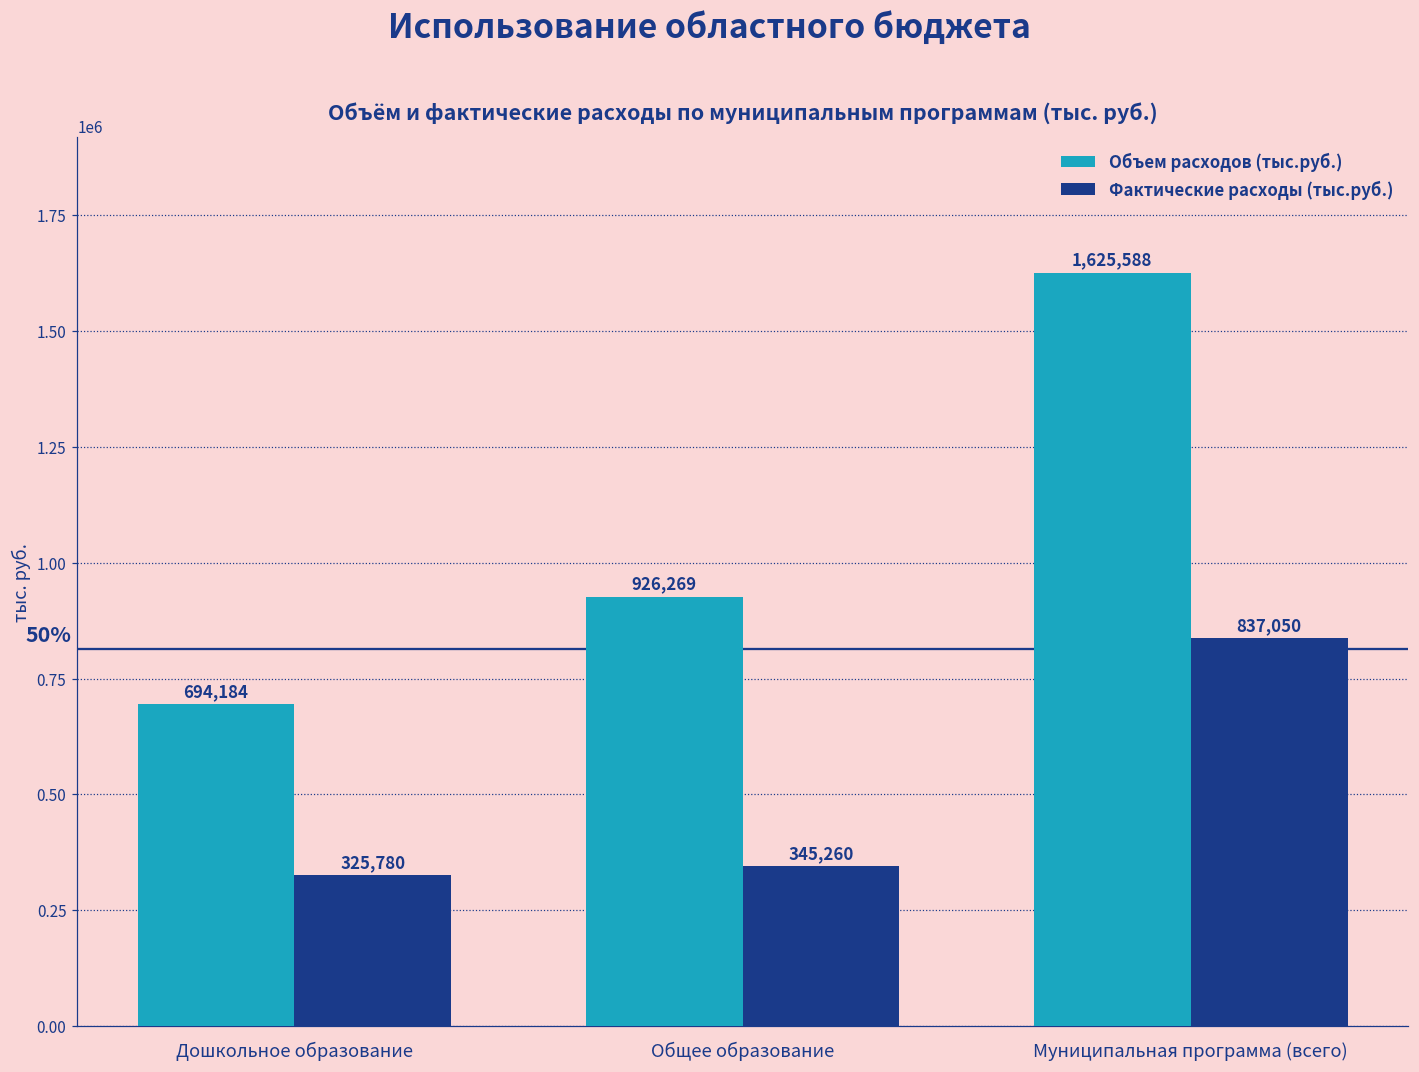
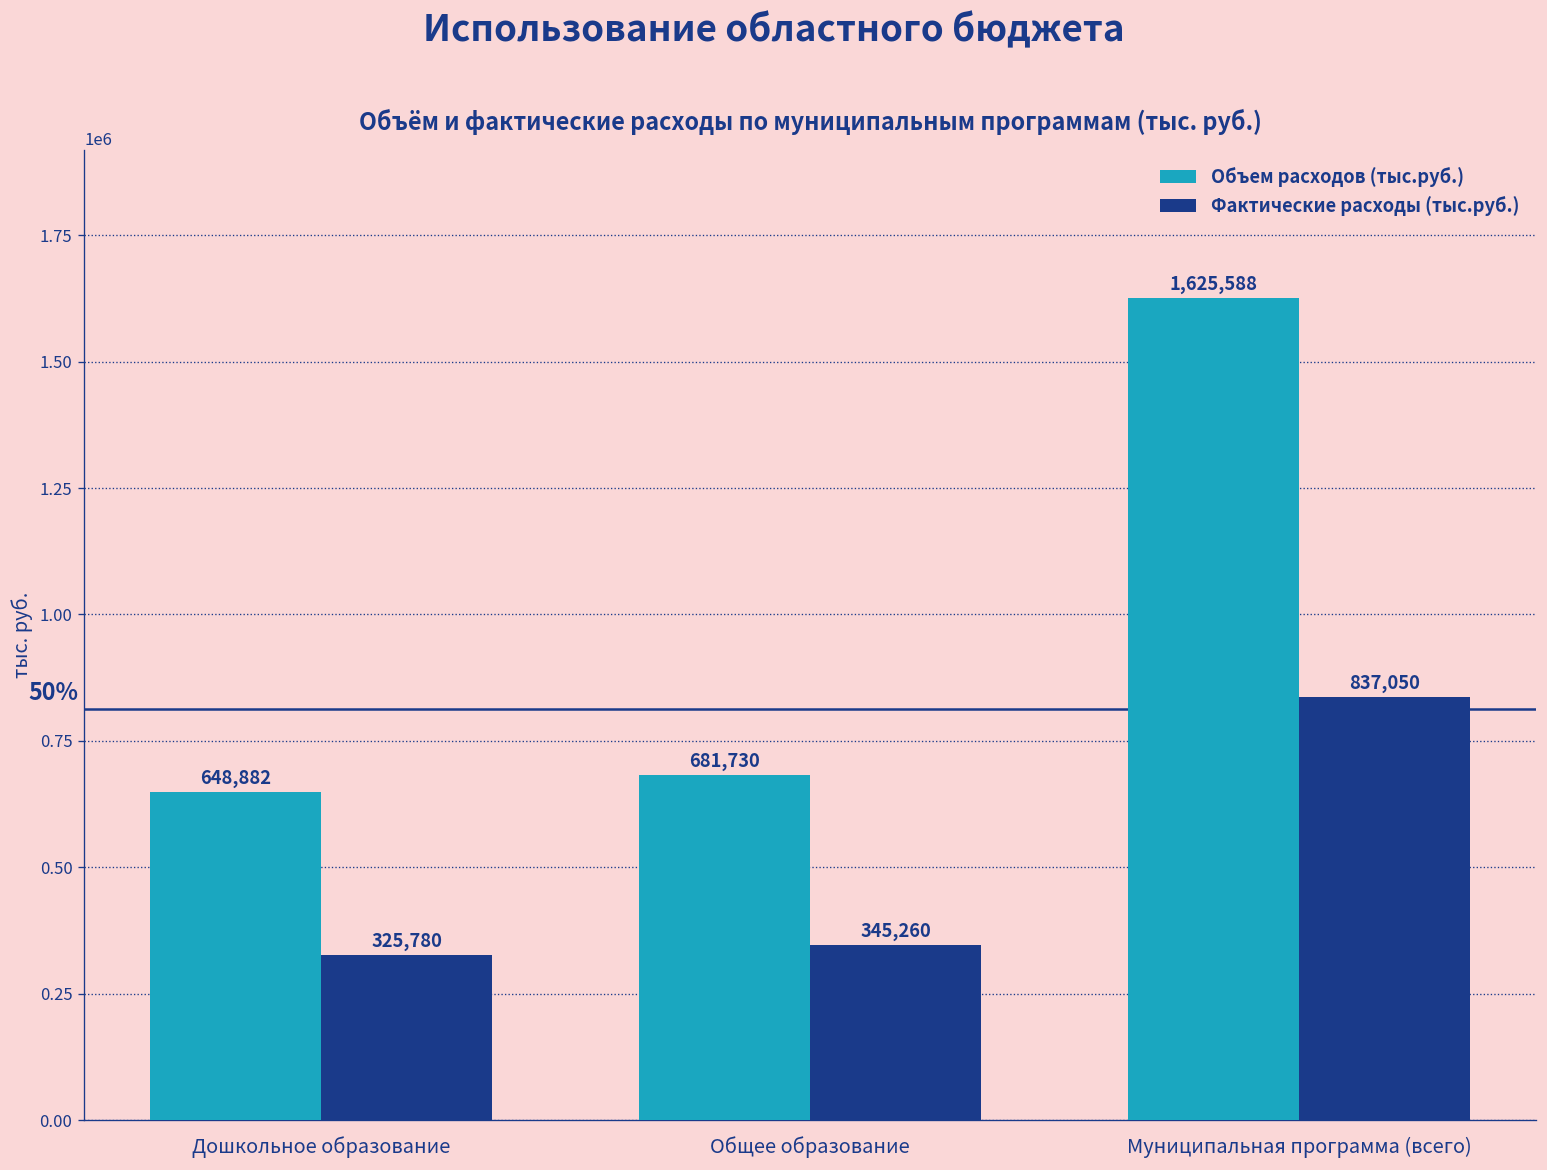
Объем расходов (тыс.руб.), Дошкольное образование: 694,184 -> 648,882
Объем расходов (тыс.руб.), Общее образование: 926,269 -> 681,730
